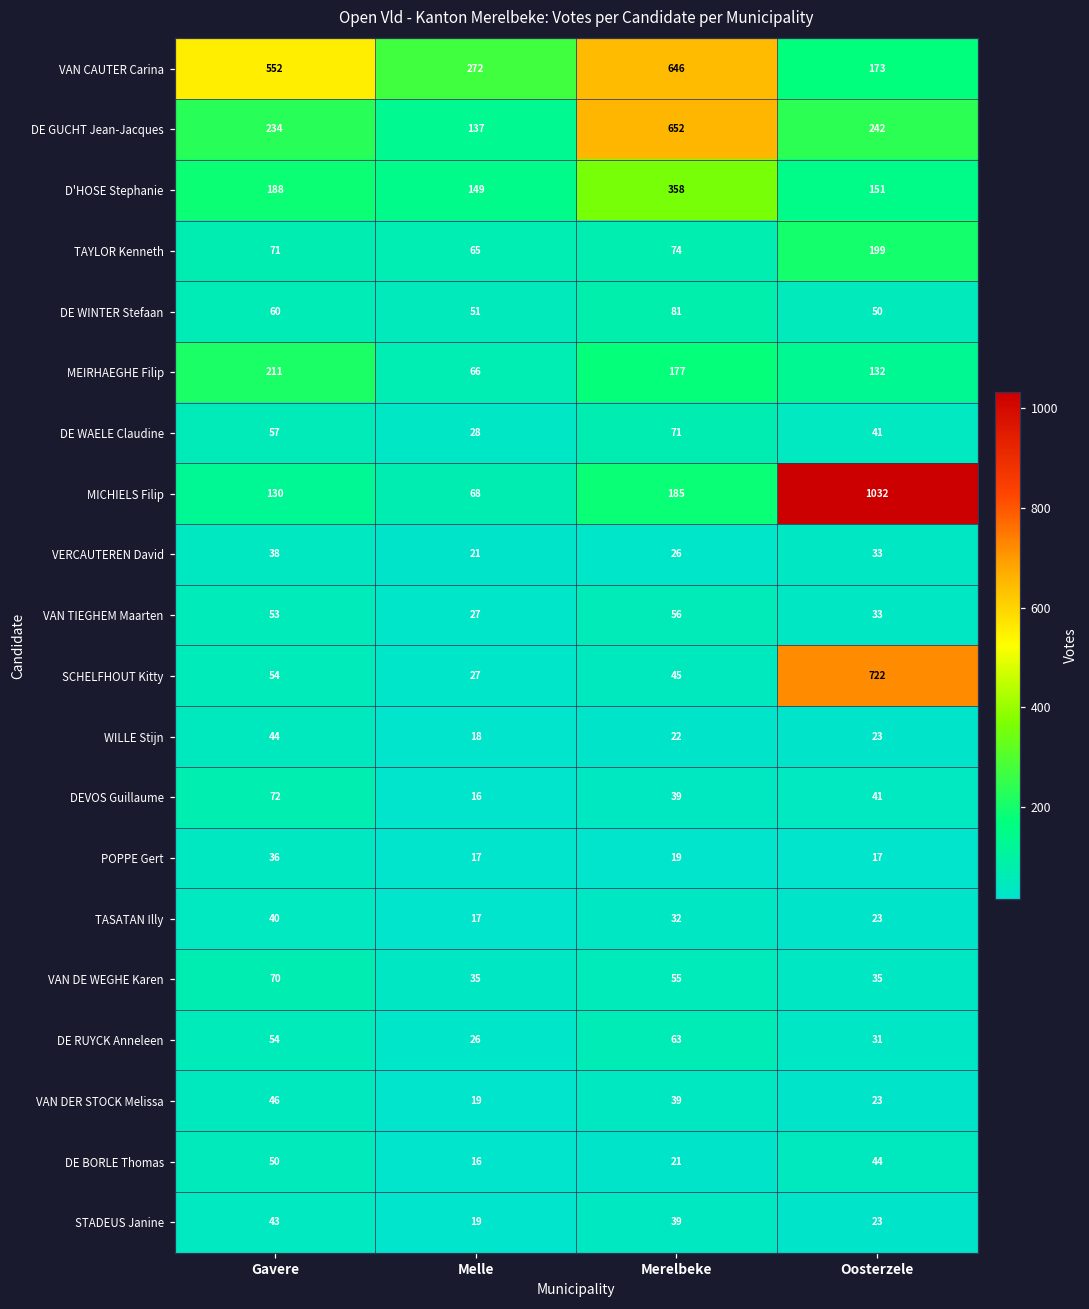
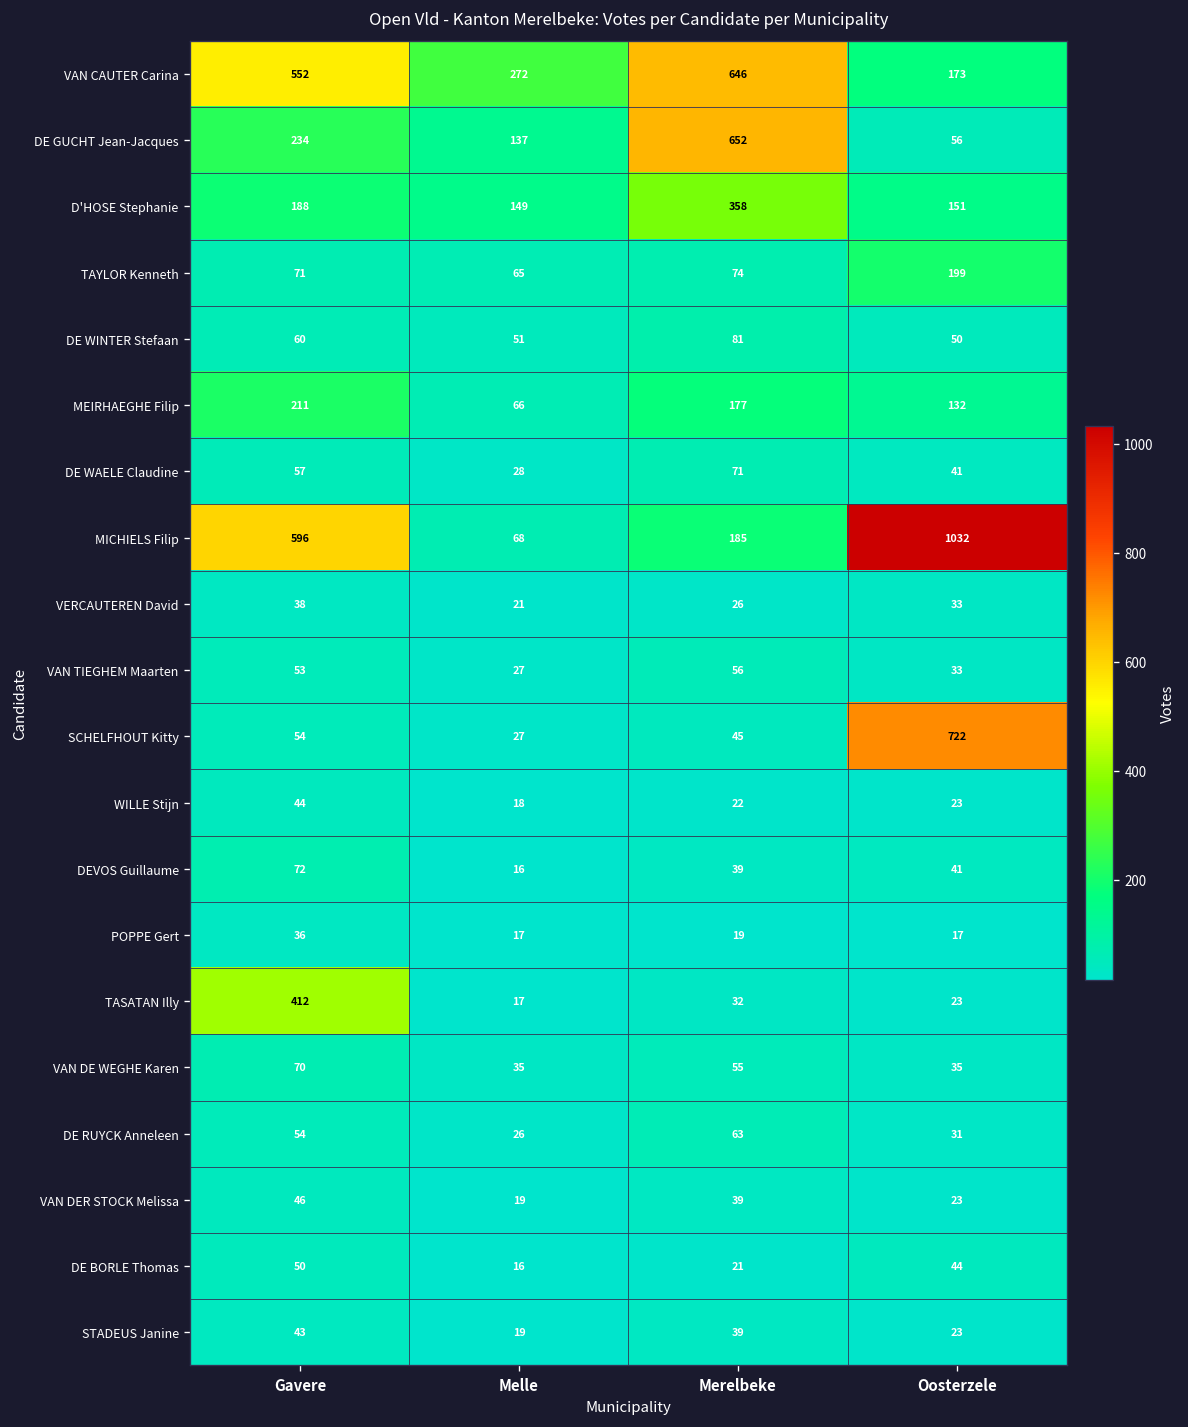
DE GUCHT Jean-Jacques, Oosterzele: 242 -> 56
MICHIELS Filip, Gavere: 130 -> 596
TASATAN Illy, Gavere: 40 -> 412
